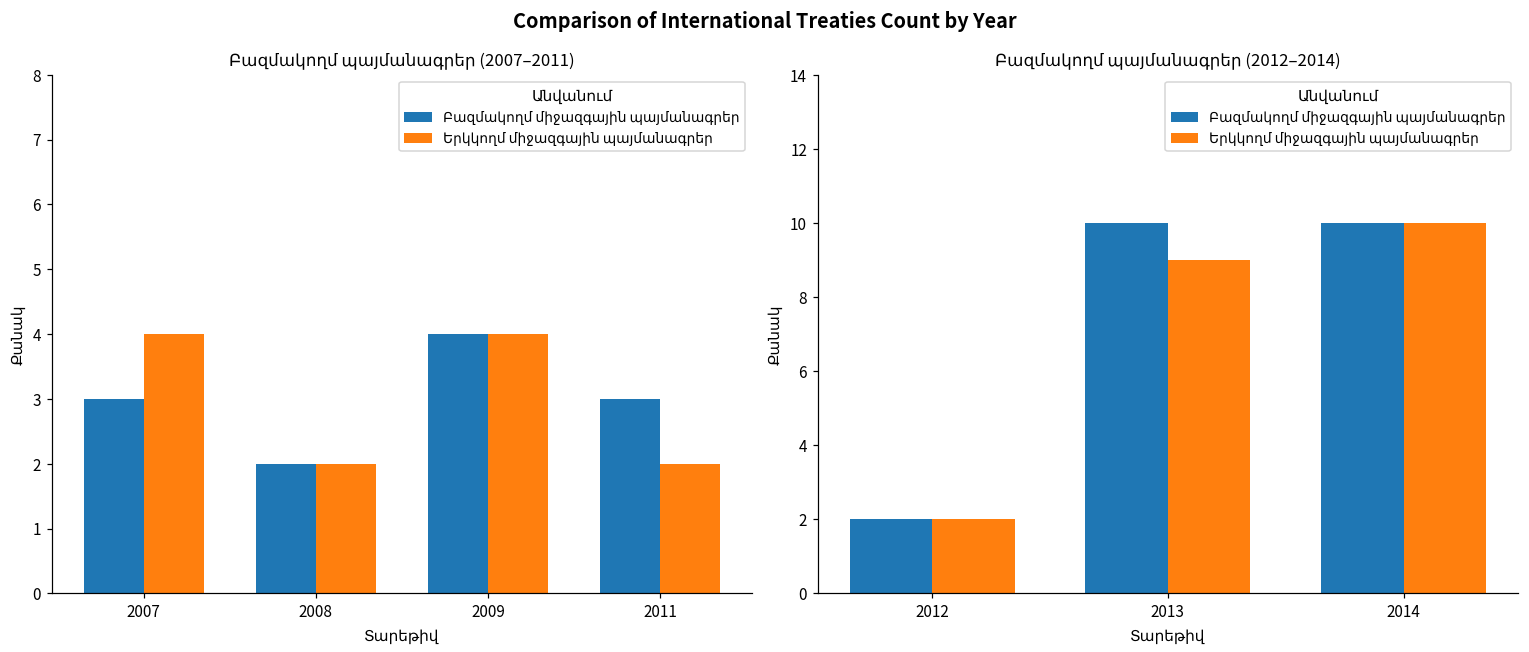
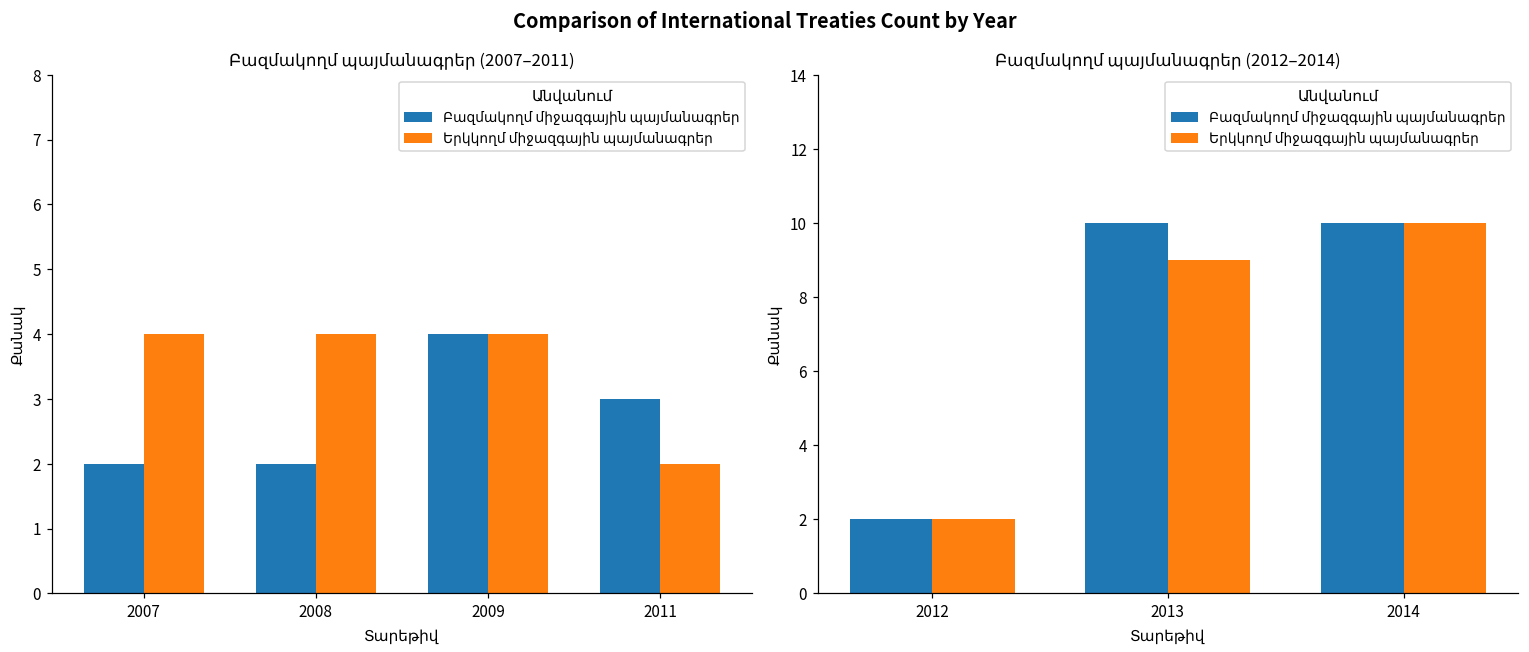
Բազմակողմ պայմանագրեր (2007–2011), Բազմակողմ միջազգային պայմանագրեր, 2007: 3 -> 2
Բազմակողմ պայմանագրեր (2007–2011), Երկկողմ միջազգային պայմանագրեր, 2008: 2 -> 4
